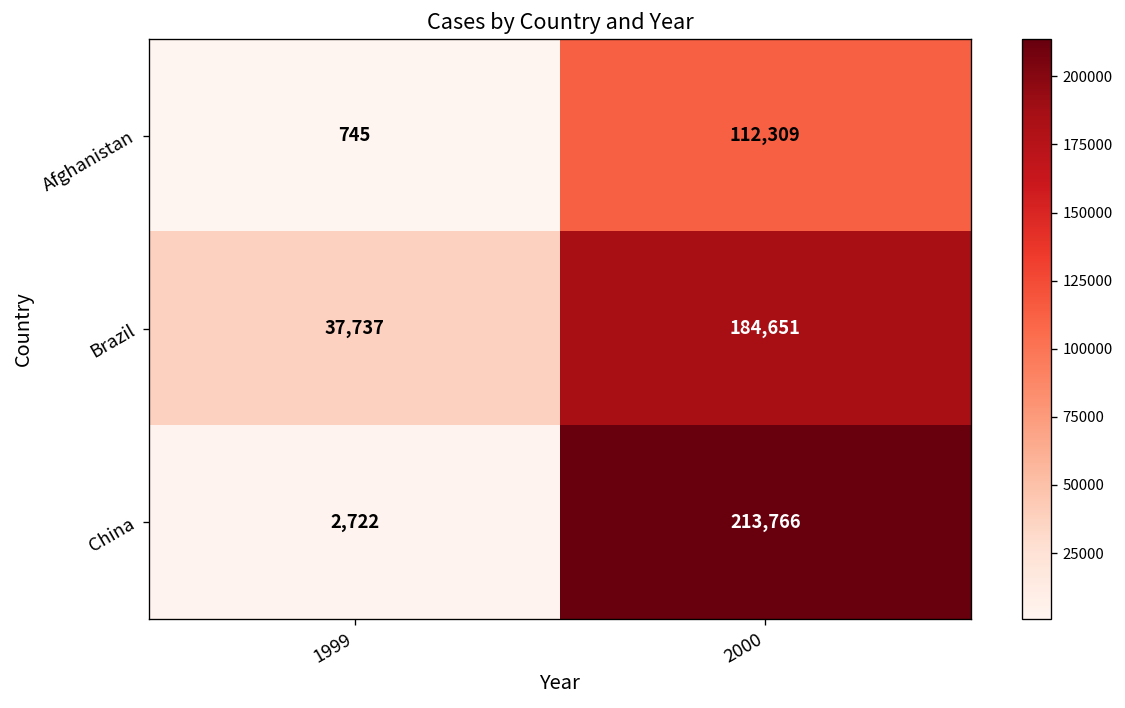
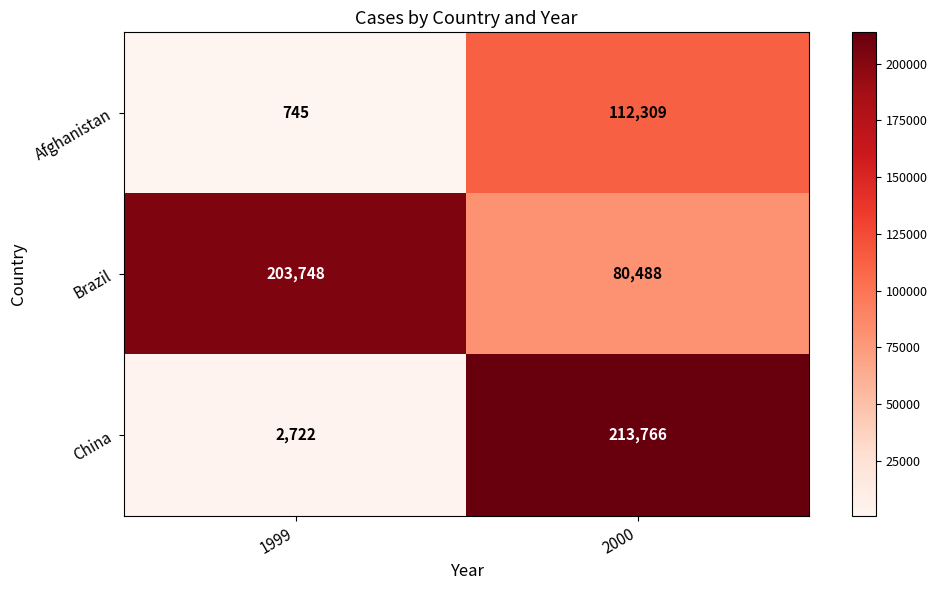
Brazil, 1999: 37,737 -> 203,748
Brazil, 2000: 184,651 -> 80,488
